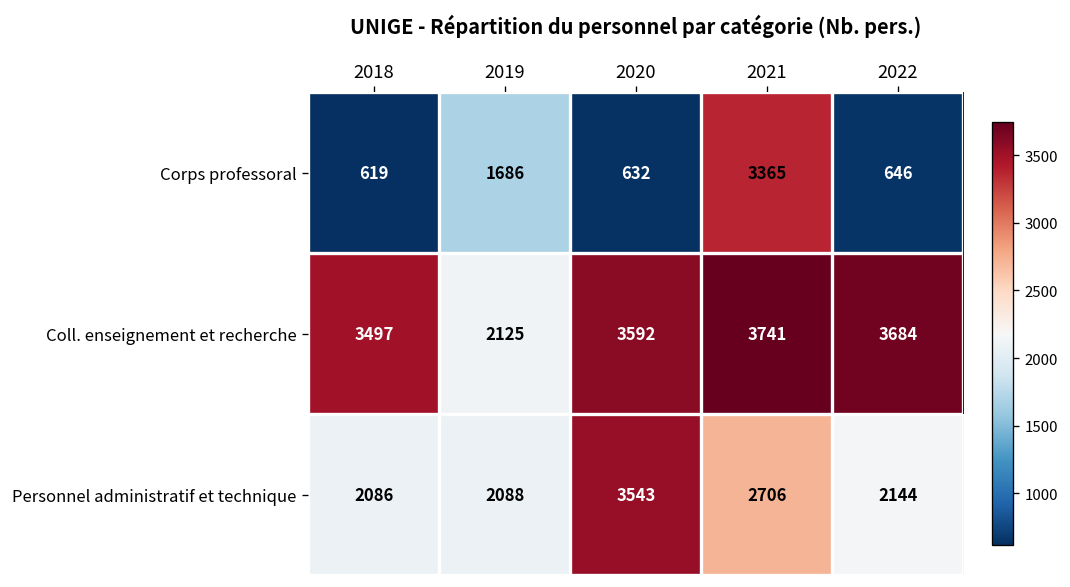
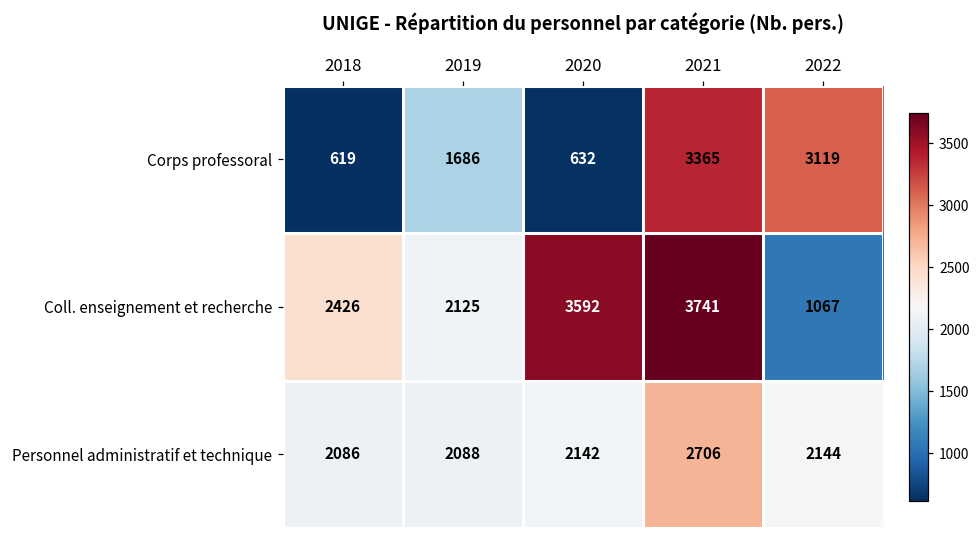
Corps professoral, 2022: 646 -> 3119
Coll. enseignement et recherche, 2018: 3497 -> 2426
Coll. enseignement et recherche, 2022: 3684 -> 1067
Personnel administratif et technique, 2020: 3543 -> 2142
